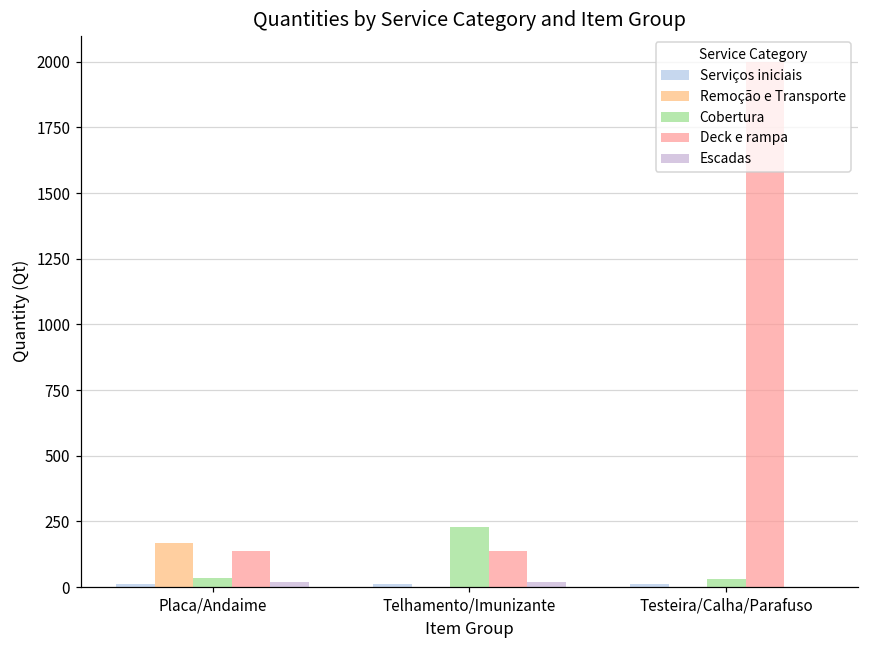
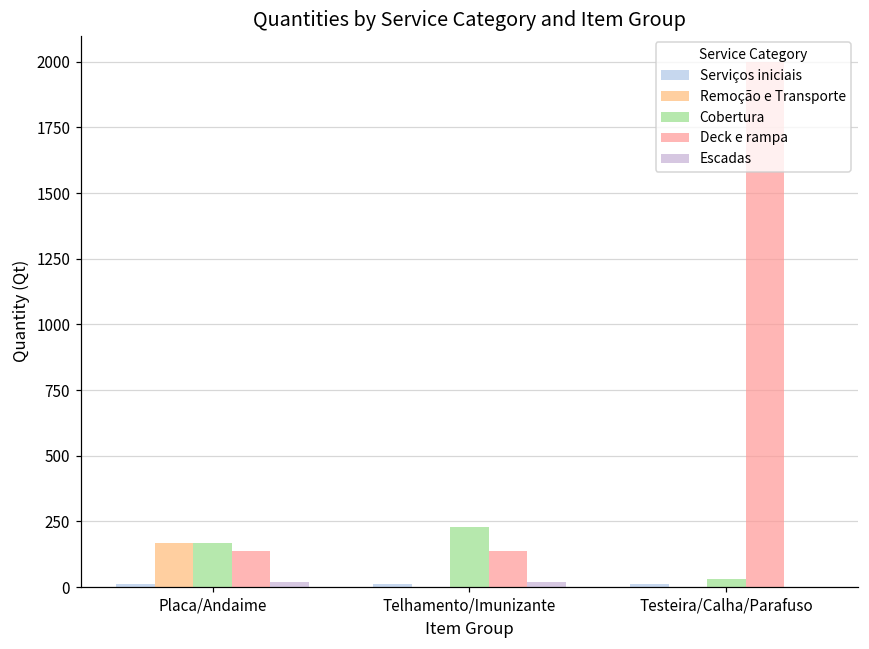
Cobertura, Placa/Andaime: 30 -> 170
